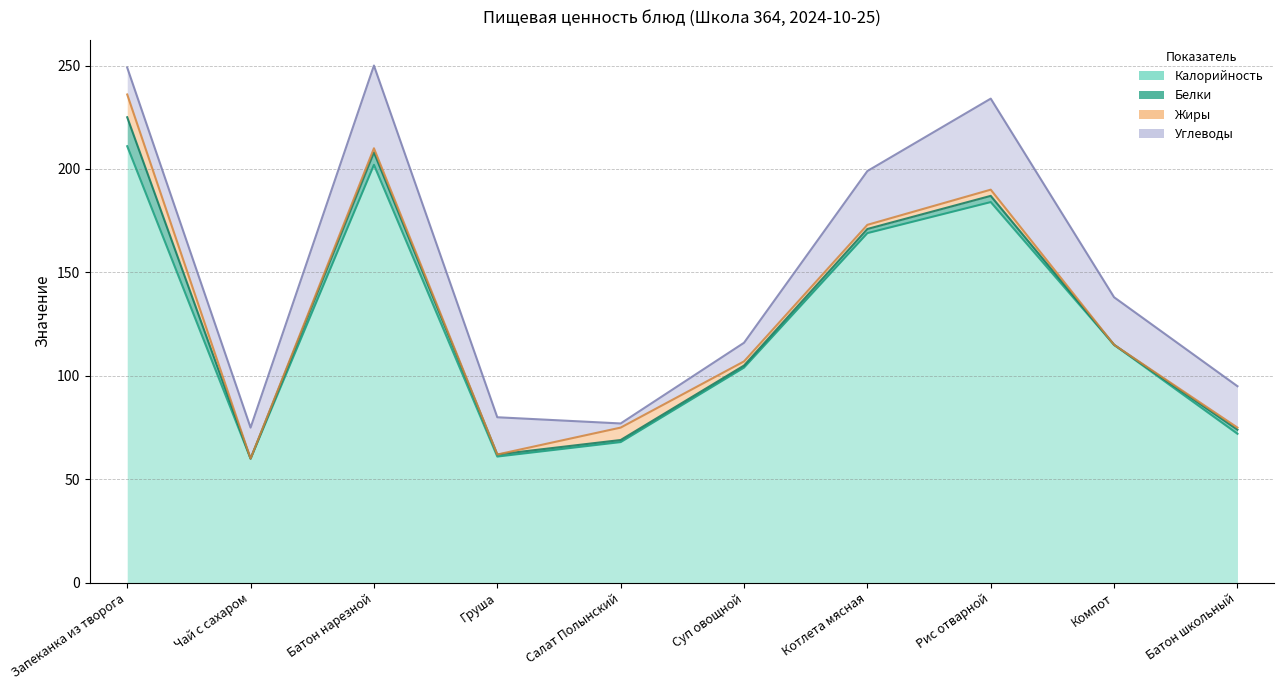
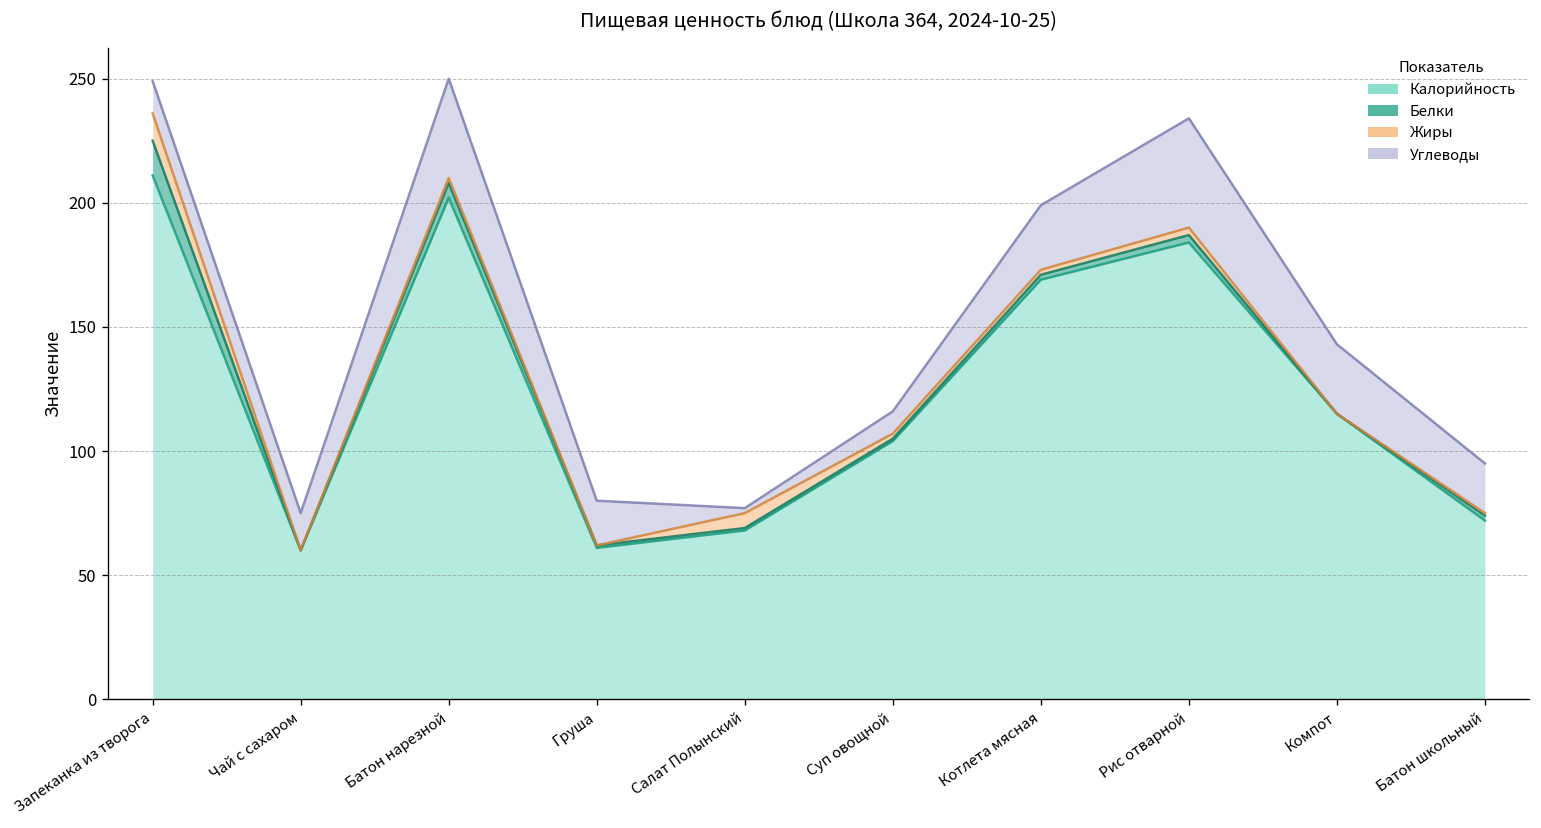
Углеводы, Компот: 23 -> 28
